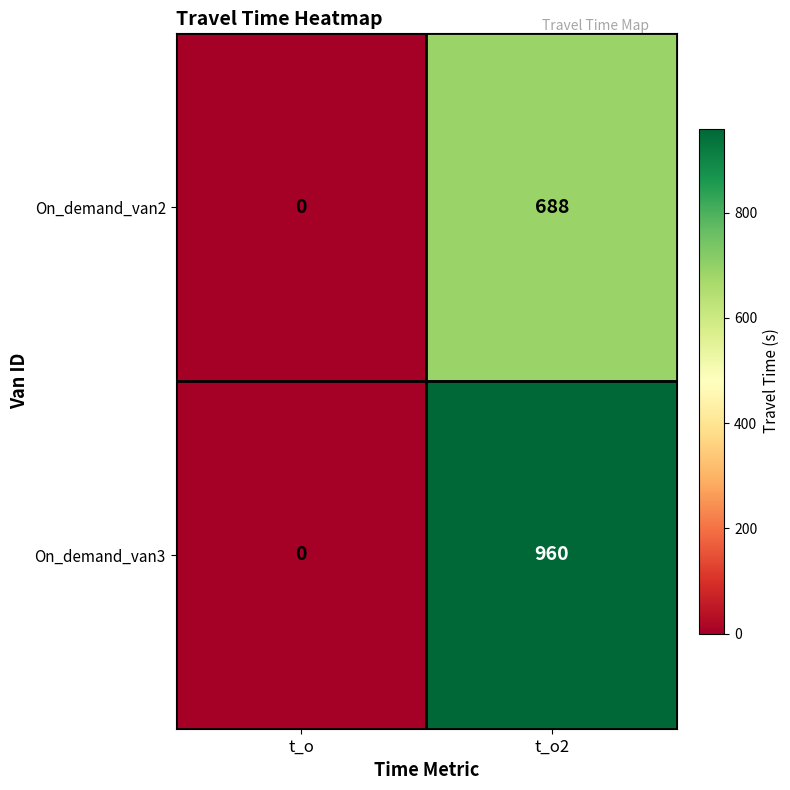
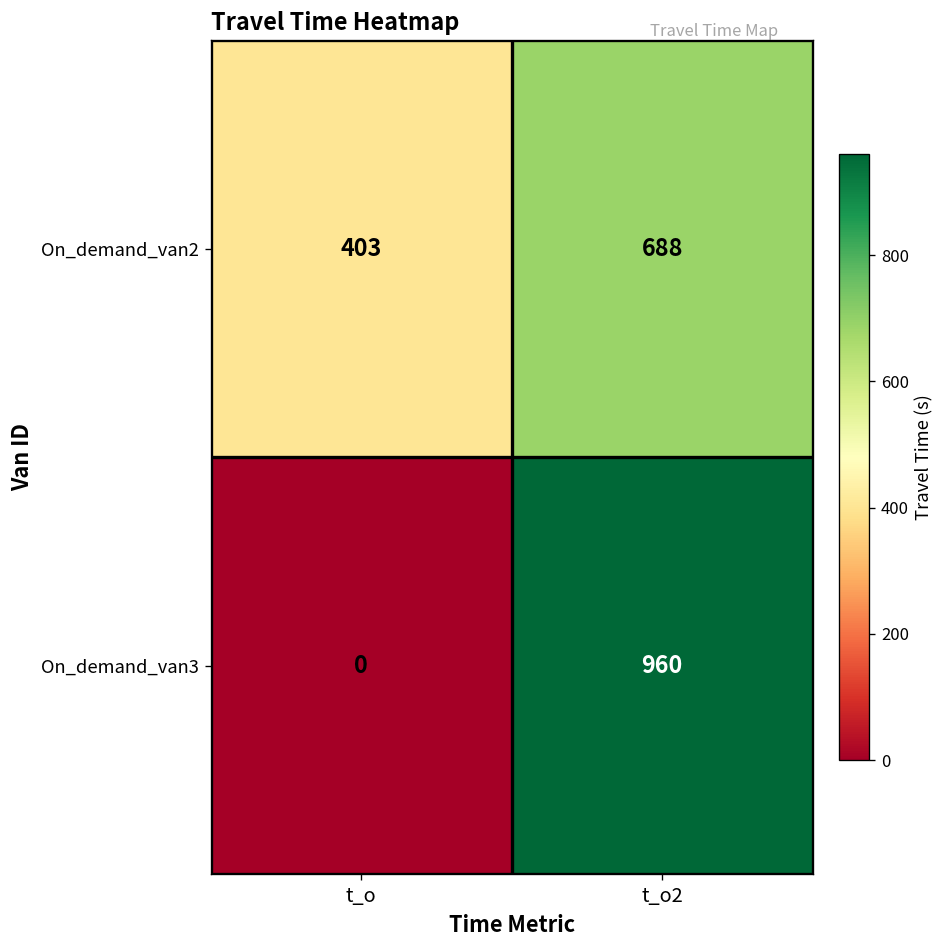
On_demand_van2, t_o: 0 -> 403
